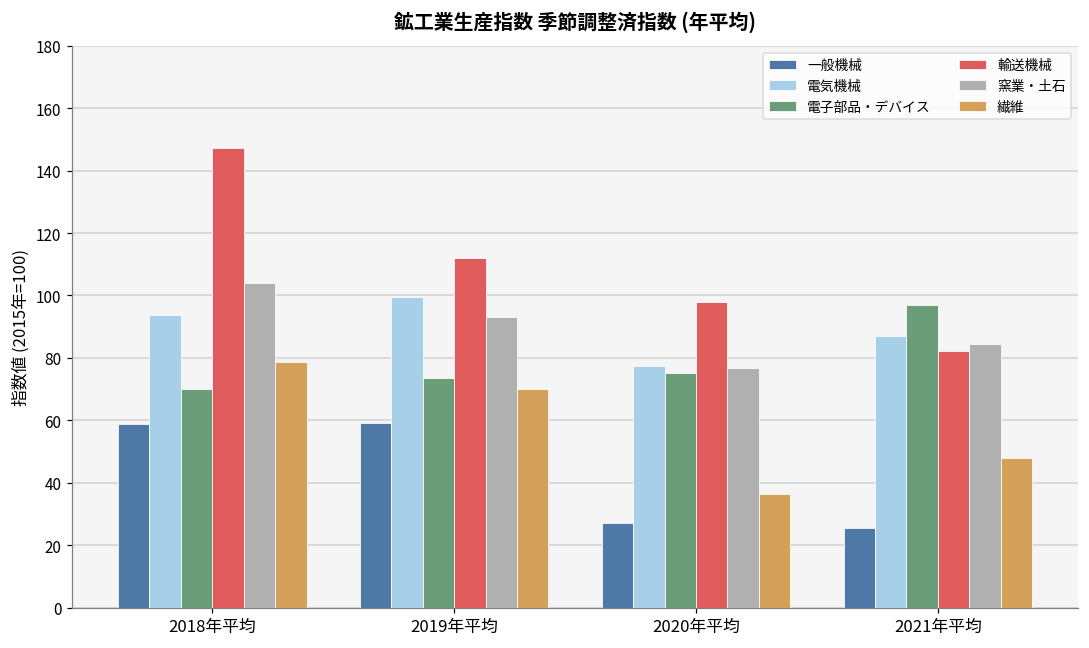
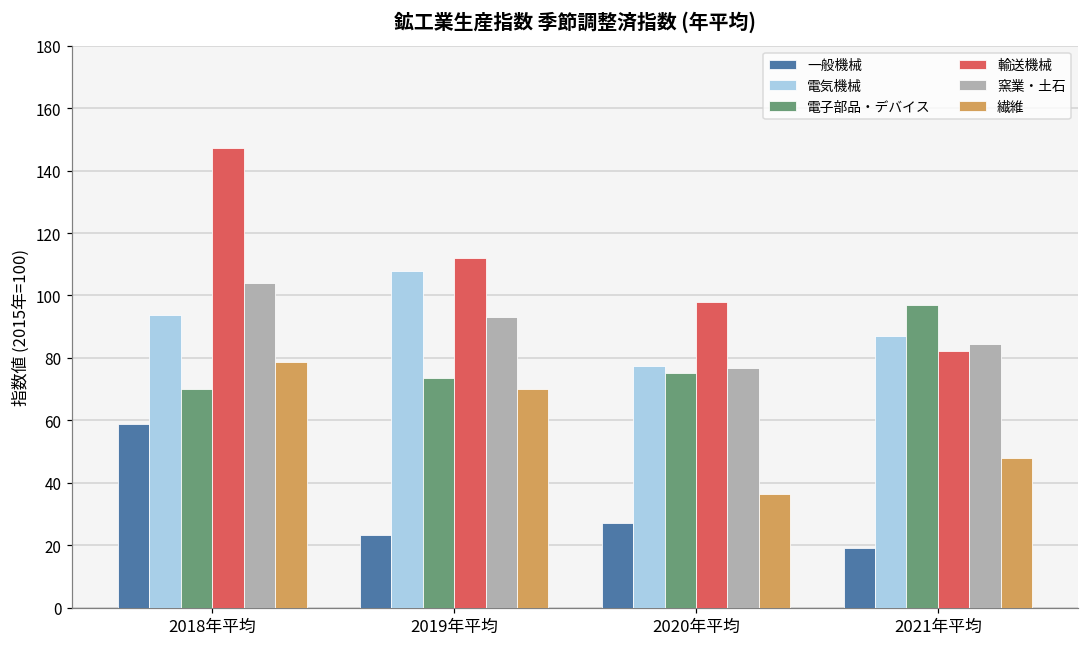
一般機械, 2019年平均: 59 -> 23
電気機械, 2019年平均: 100 -> 108
一般機械, 2021年平均: 25 -> 19
